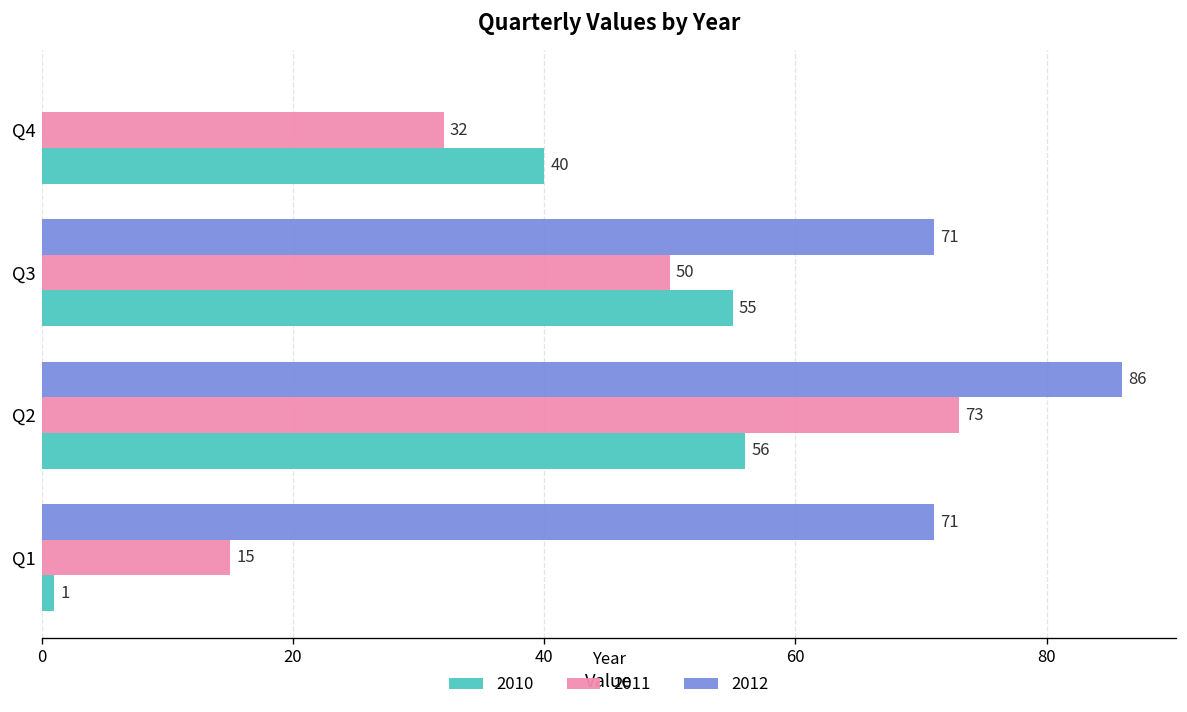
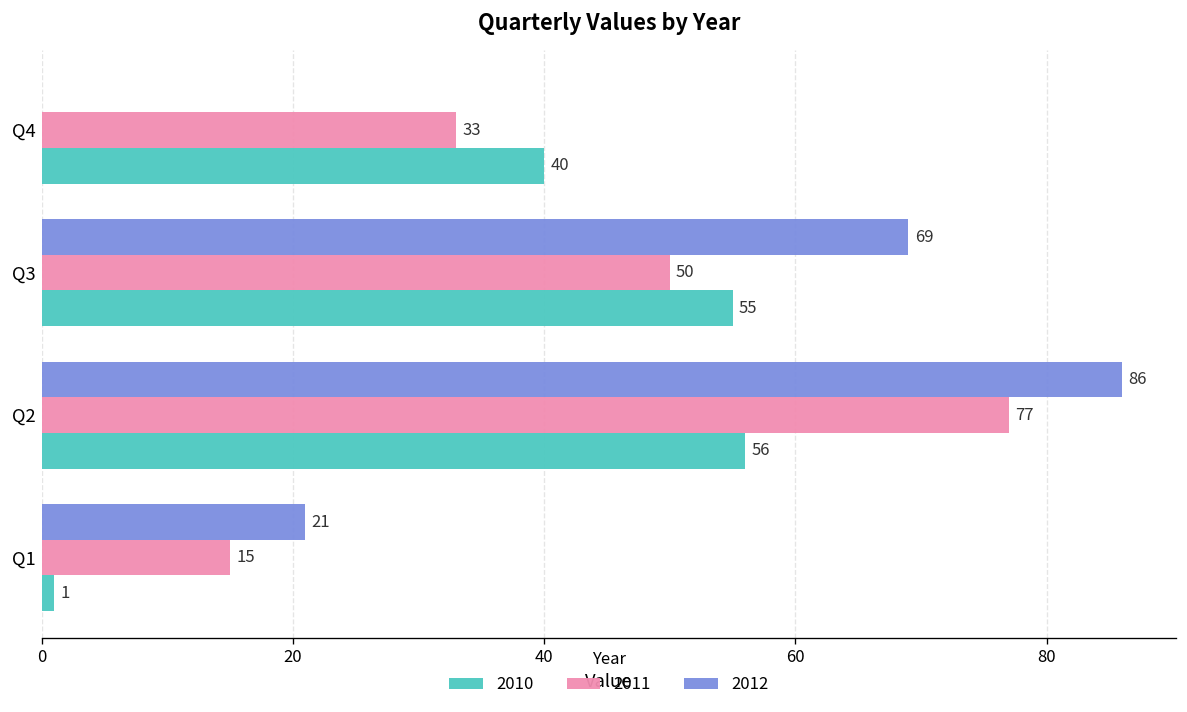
2011, Q4: 32 -> 33
2012, Q3: 71 -> 69
2011, Q2: 73 -> 77
2012, Q1: 71 -> 21
